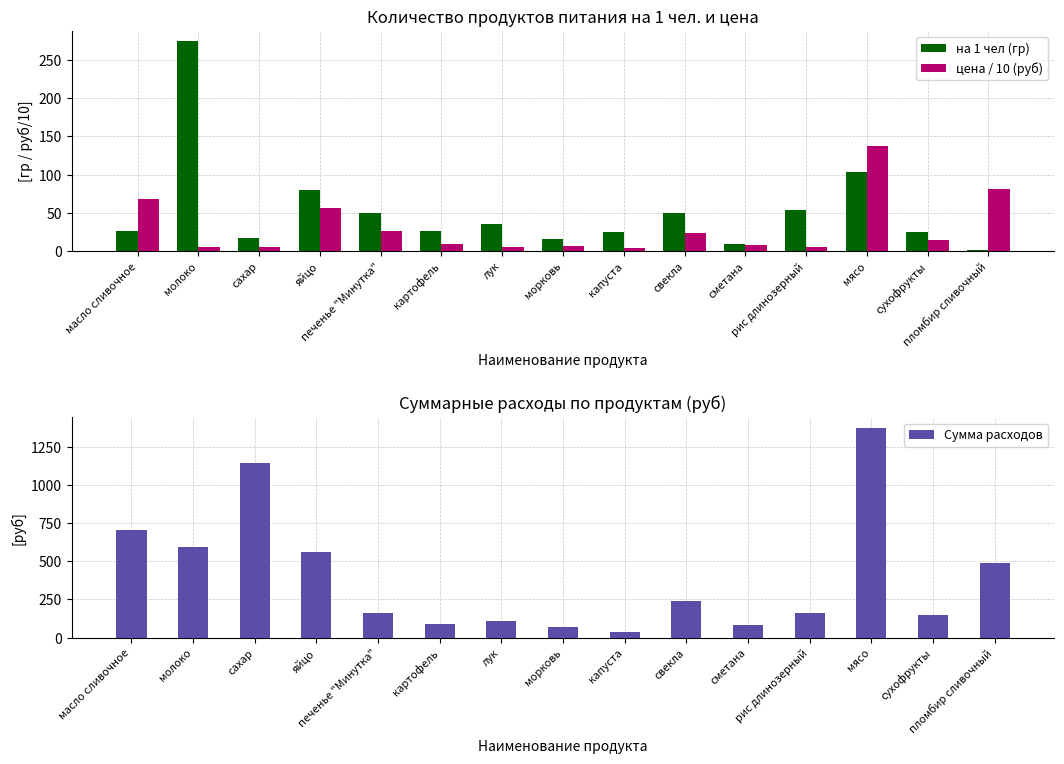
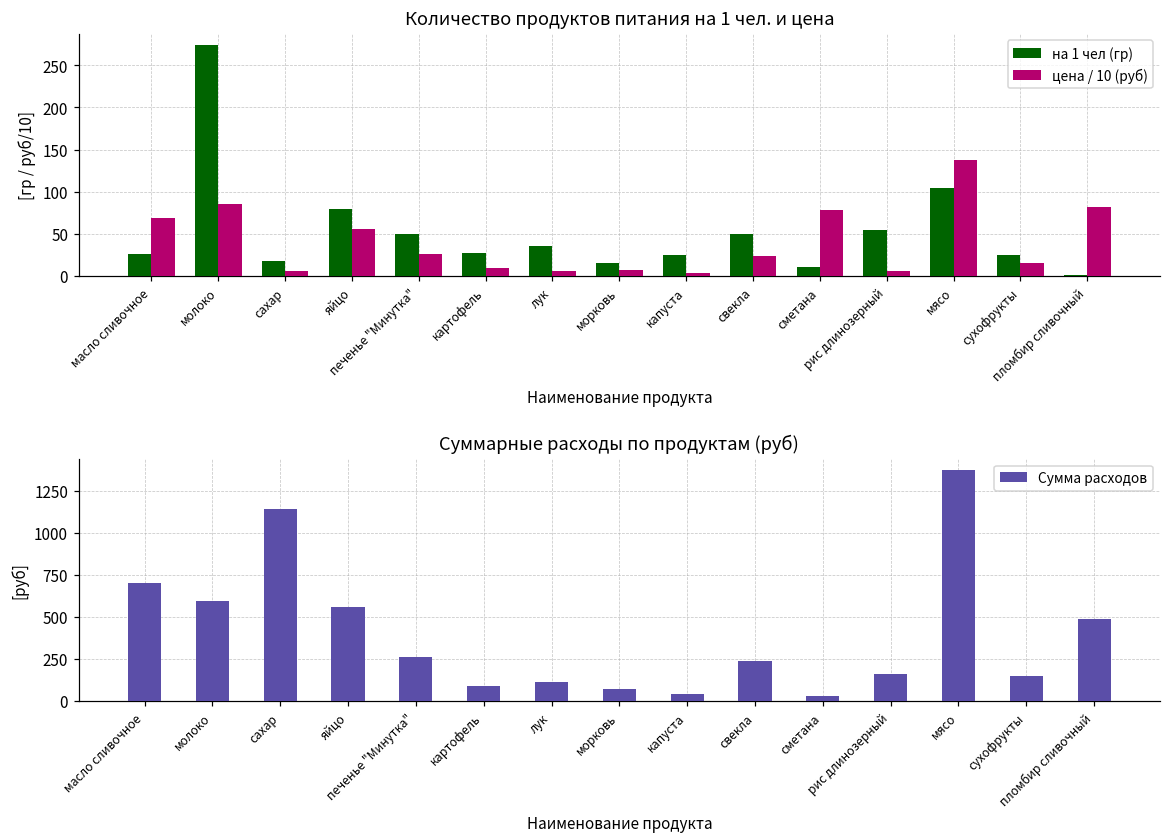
Количество продуктов питания на 1 чел. и цена, цена / 10 (руб), молоко: 10 -> 90
Количество продуктов питания на 1 чел. и цена, цена / 10 (руб), сметана: 10 -> 80
Суммарные расходы по продуктам (руб), печенье "Минутка": 160 -> 260
Суммарные расходы по продуктам (руб), сметана: 80 -> 30
